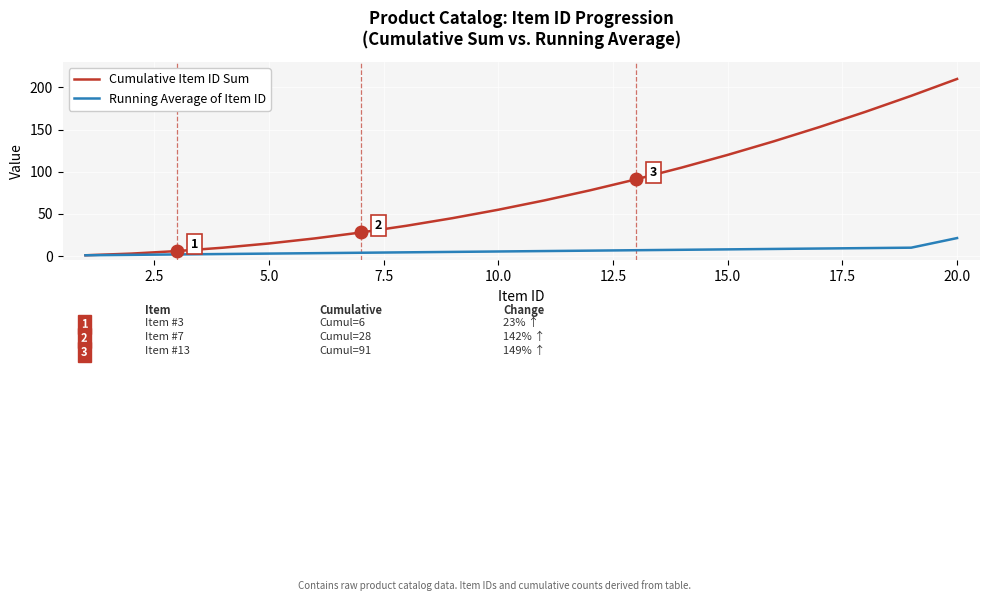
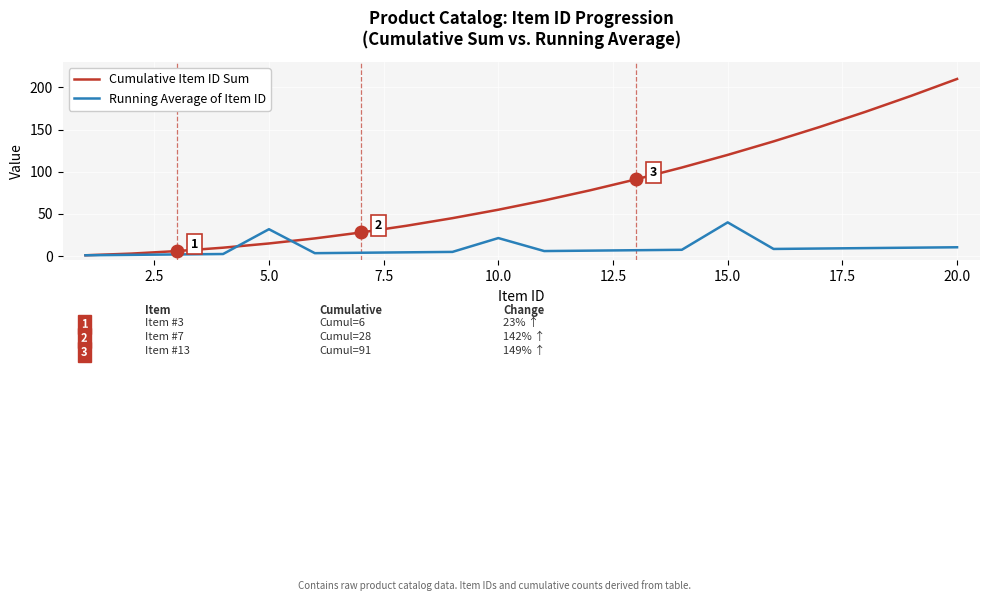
Running Average of Item ID, 5.0: 0 -> 30
Running Average of Item ID, 10.0: 10 -> 20
Running Average of Item ID, 15.0: 10 -> 40
Running Average of Item ID, 20.0: 20 -> 10
